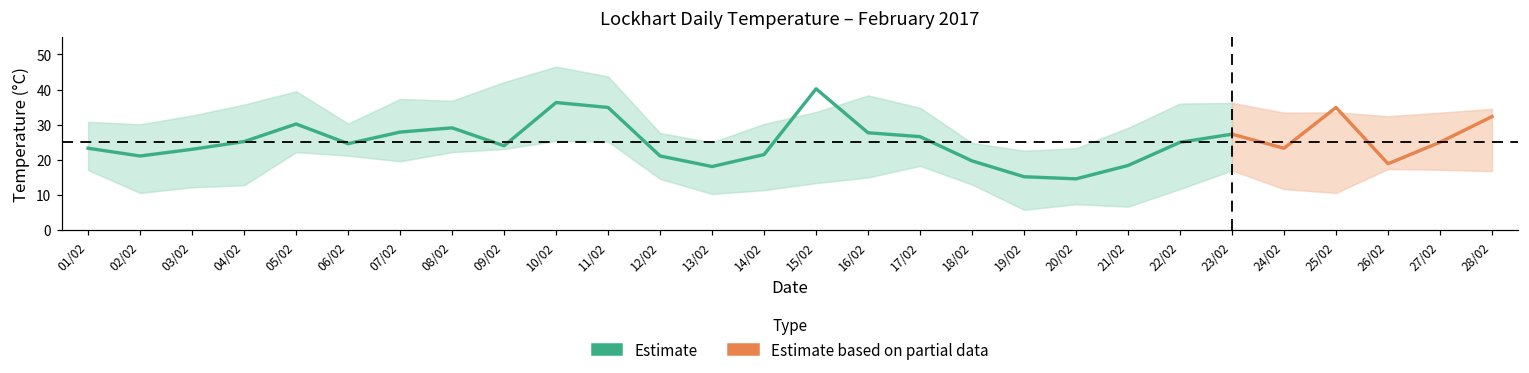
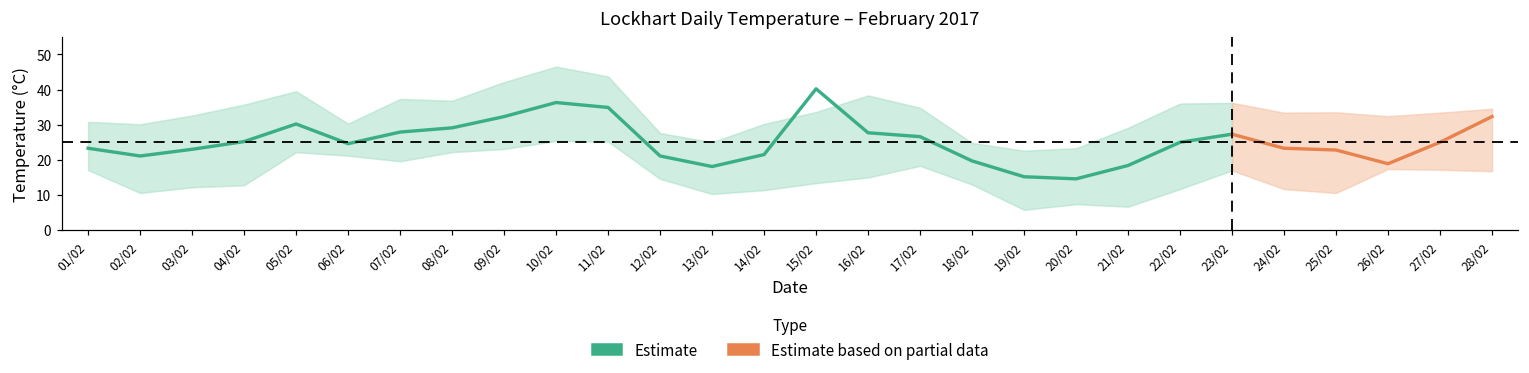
Estimate, 09/02: 24 -> 32
Estimate based on partial data, 25/02: 35 -> 23
